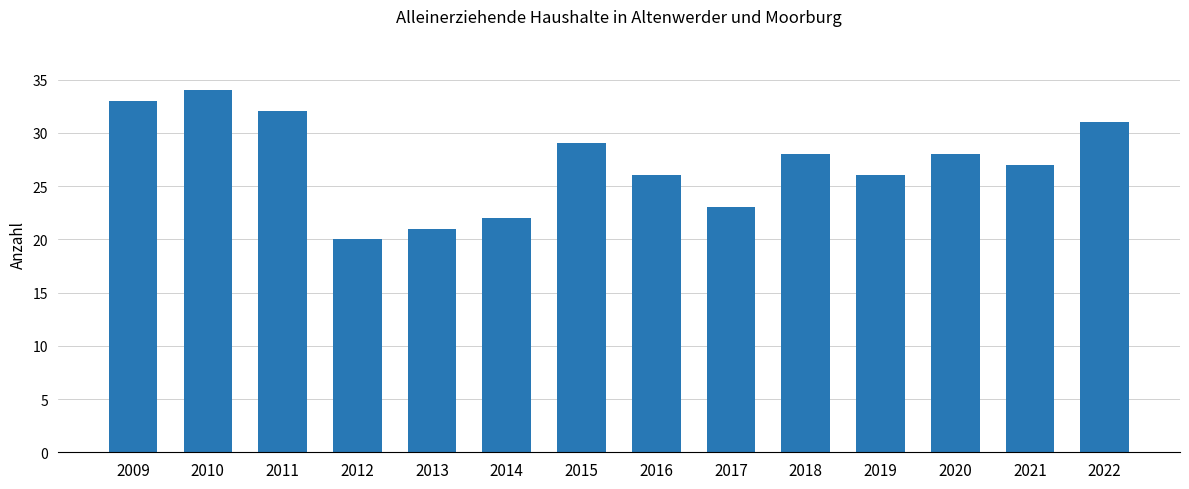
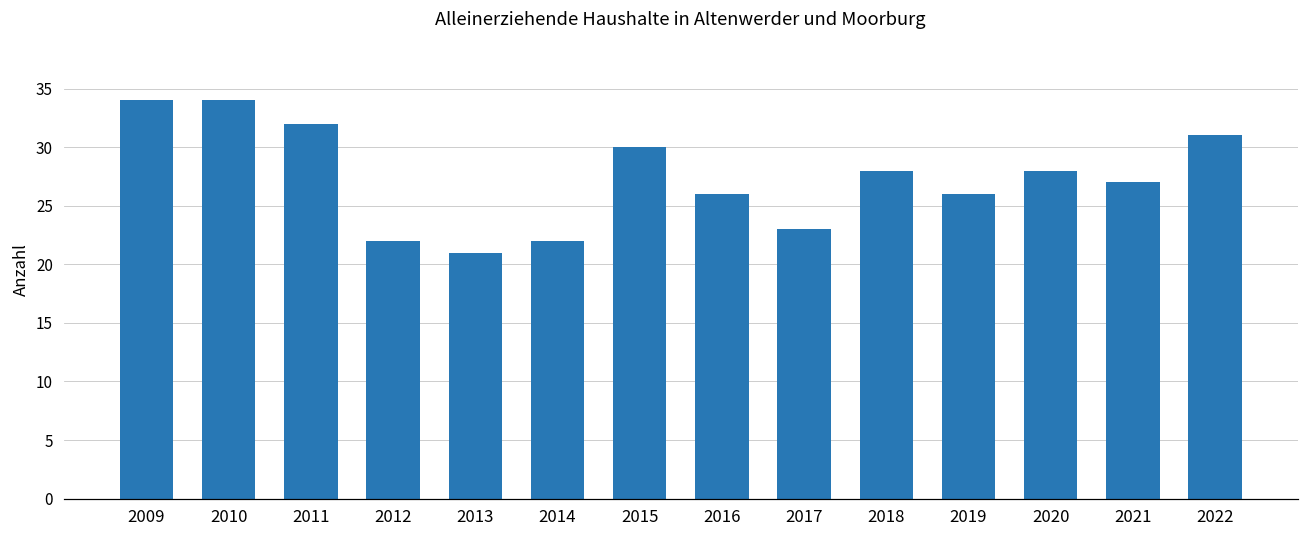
2009: 33 -> 34
2012: 20 -> 22
2015: 29 -> 30
